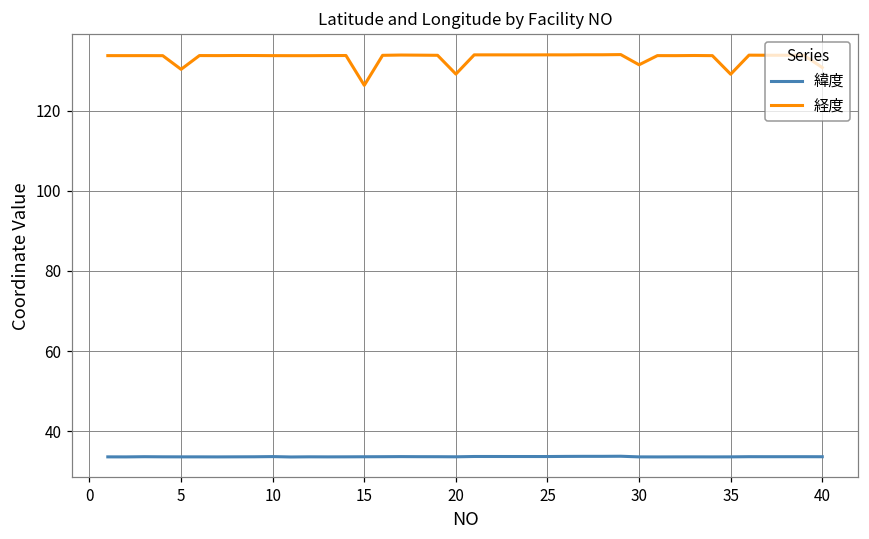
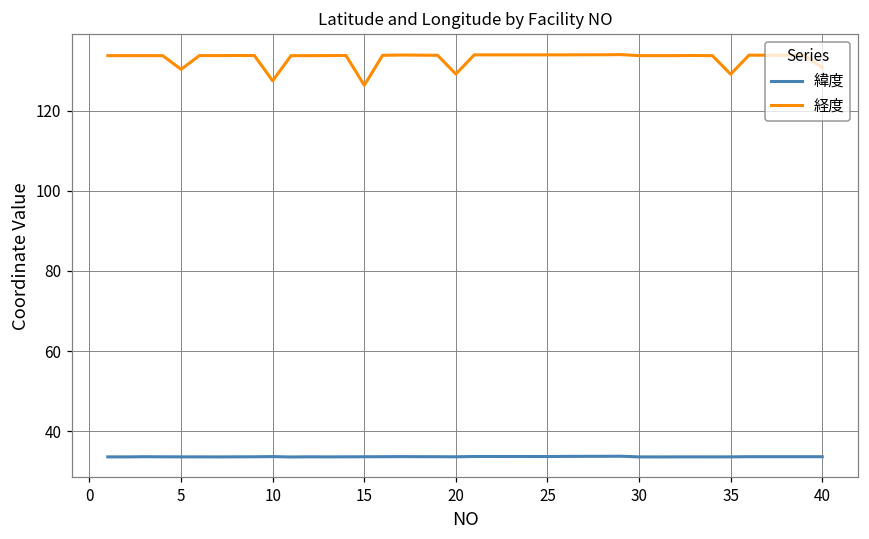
経度, 10: 134 -> 127
経度, 30: 131 -> 134
